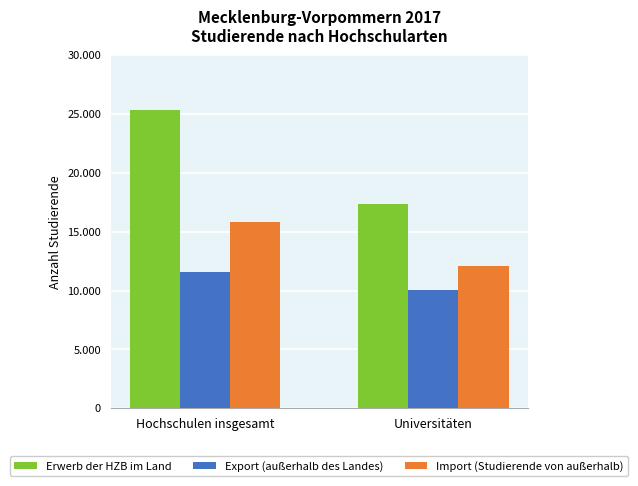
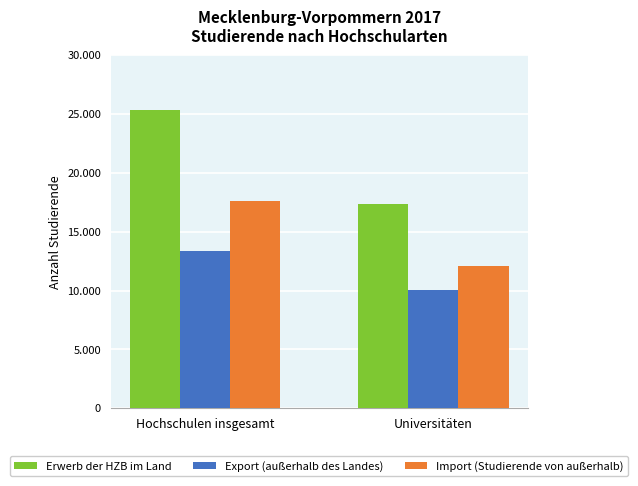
Export (außerhalb des Landes), Hochschulen insgesamt: 11.6 -> 13.4
Import (Studierende von außerhalb), Hochschulen insgesamt: 15.9 -> 17.6
